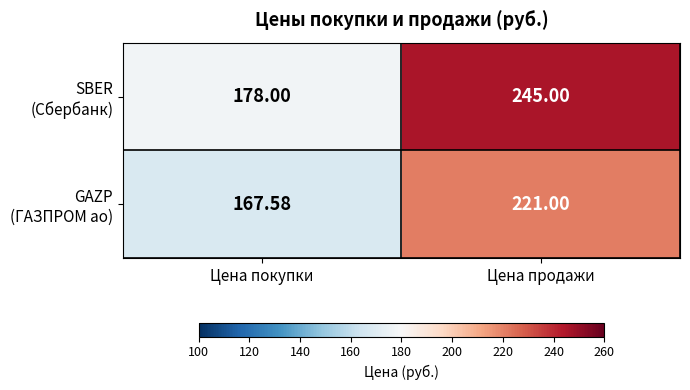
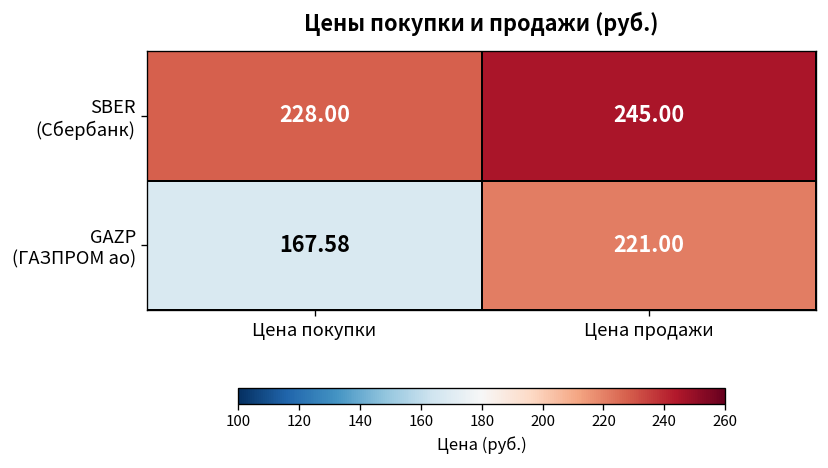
SBER (Сбербанк), Цена покупки: 178.00 -> 228.00
